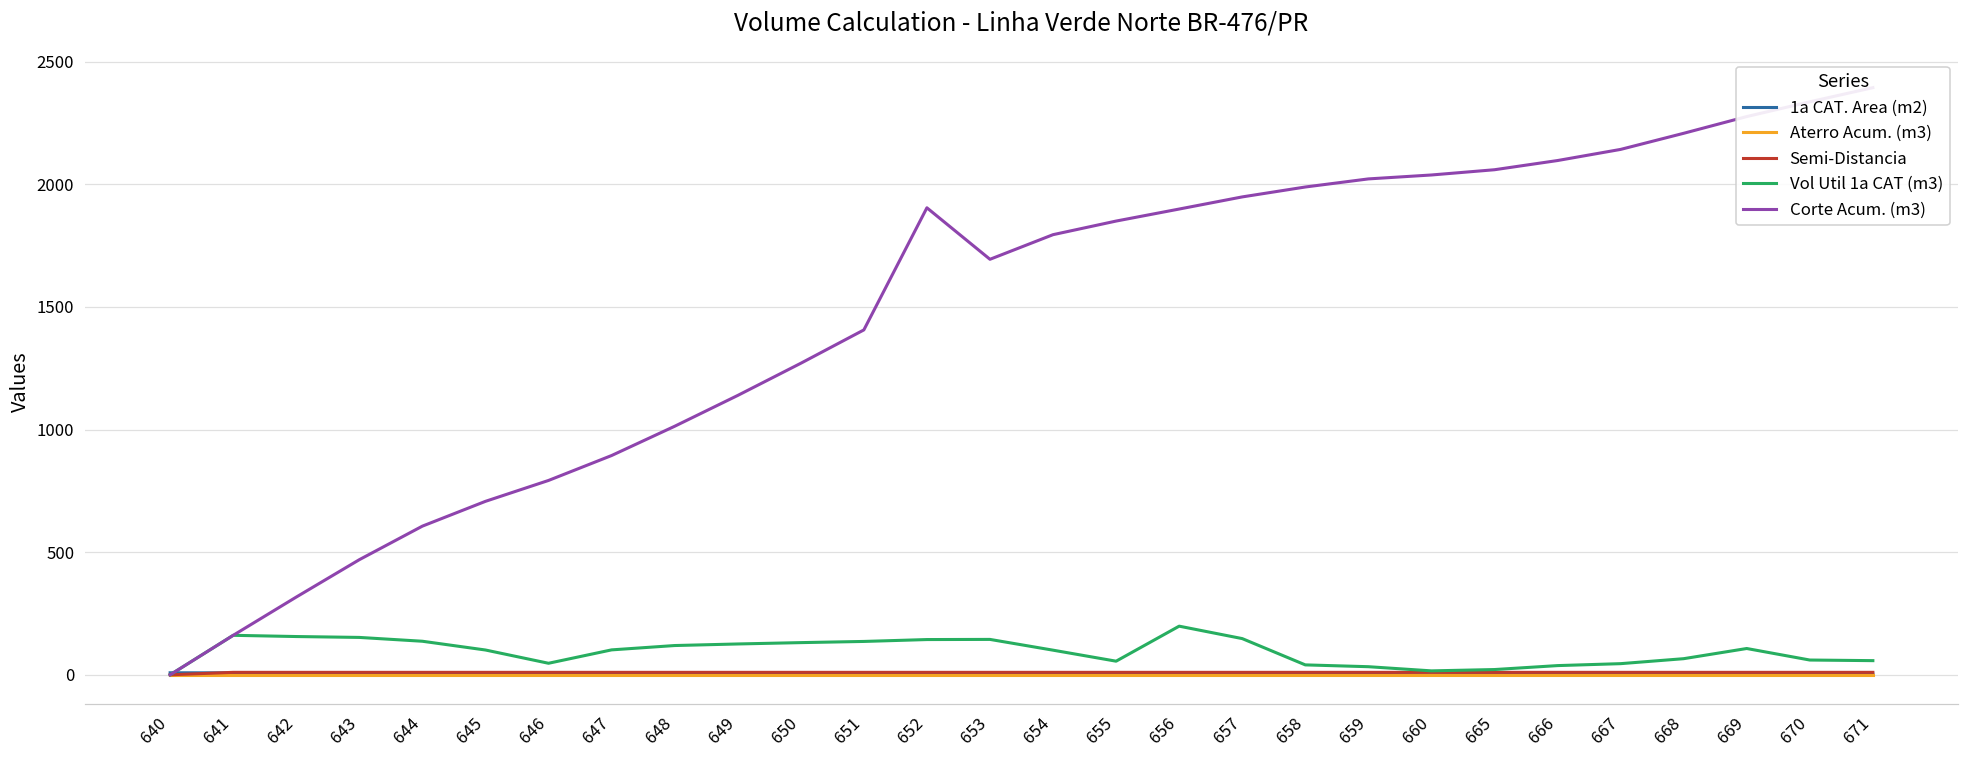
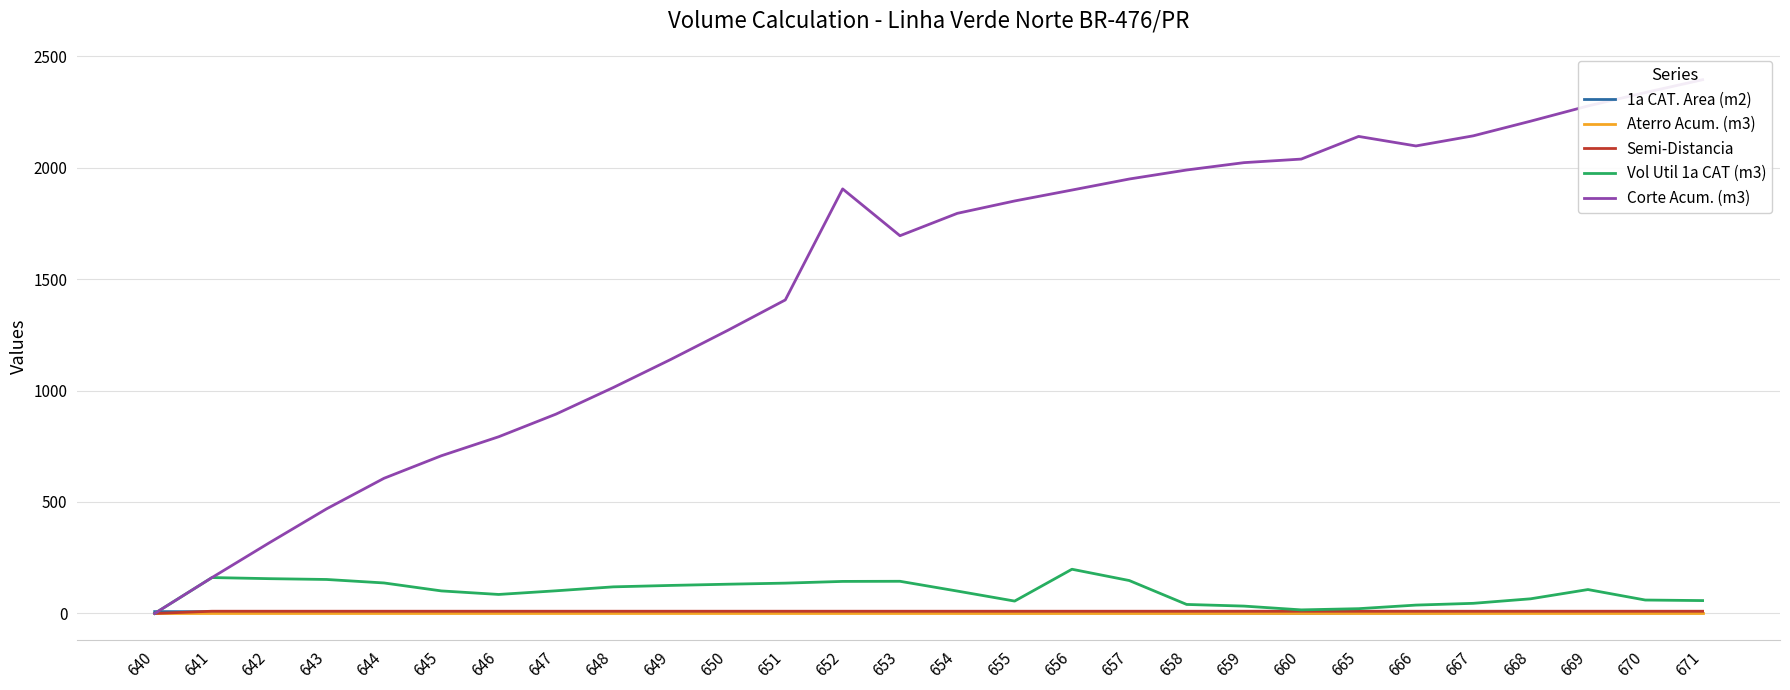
Vol Util 1a CAT (m3), 646: 50 -> 90
Corte Acum. (m3), 665: 2060 -> 2140
